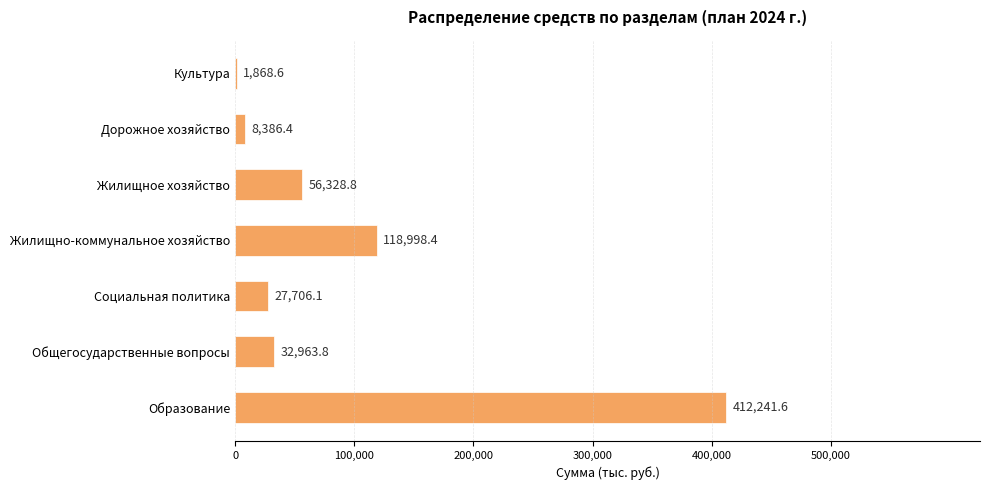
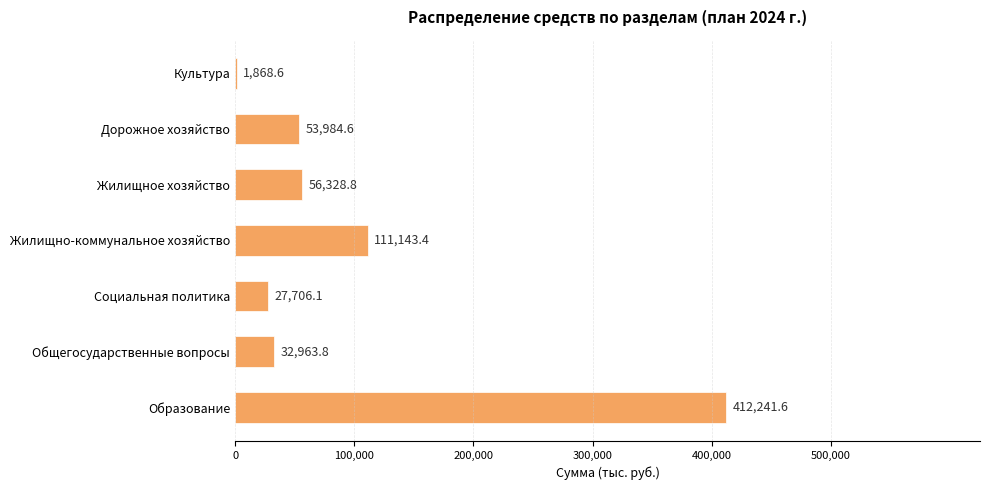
Дорожное хозяйство: 8,386.4 -> 53,984.6
Жилищно-коммунальное хозяйство: 118,998.4 -> 111,143.4
